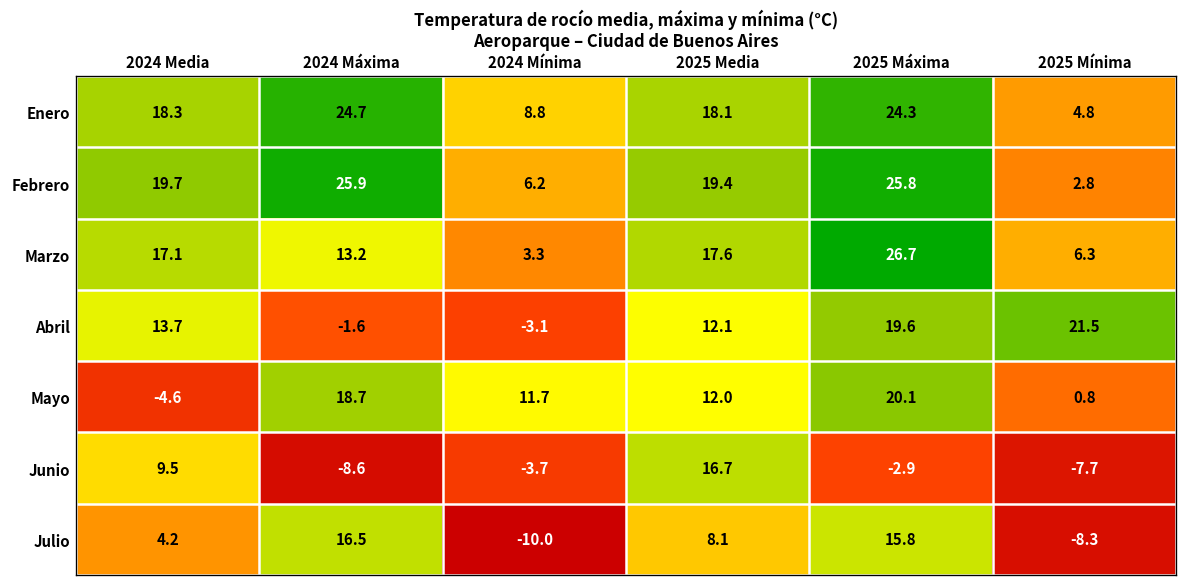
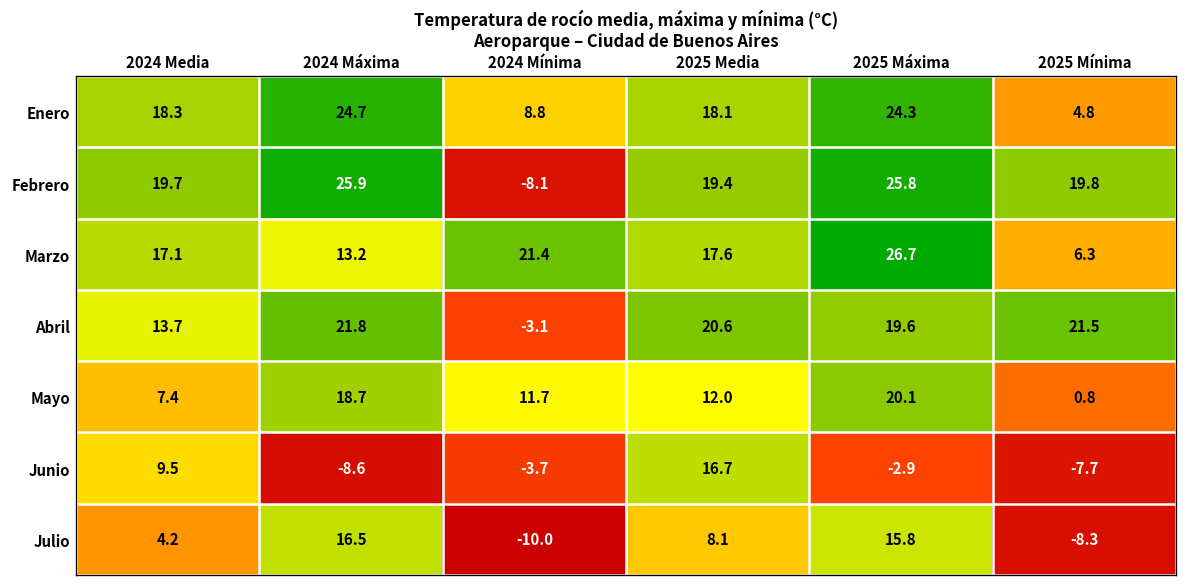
Febrero, 2024 Mínima: 6.2 -> -8.1
Febrero, 2025 Mínima: 2.8 -> 19.8
Marzo, 2024 Mínima: 3.3 -> 21.4
Abril, 2024 Máxima: -1.6 -> 21.8
Abril, 2025 Media: 12.1 -> 20.6
Mayo, 2024 Media: -4.6 -> 7.4
